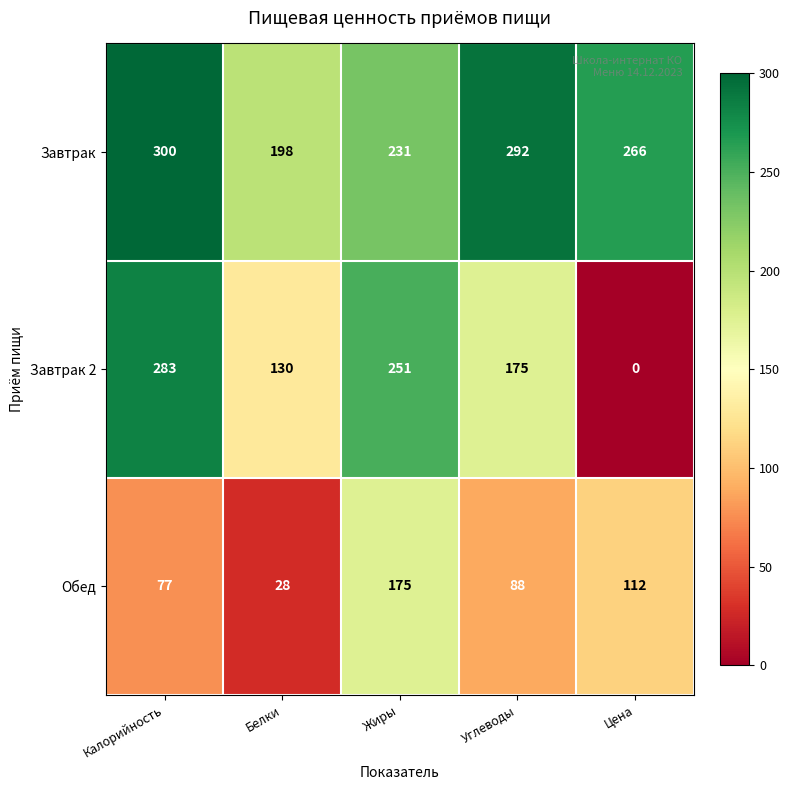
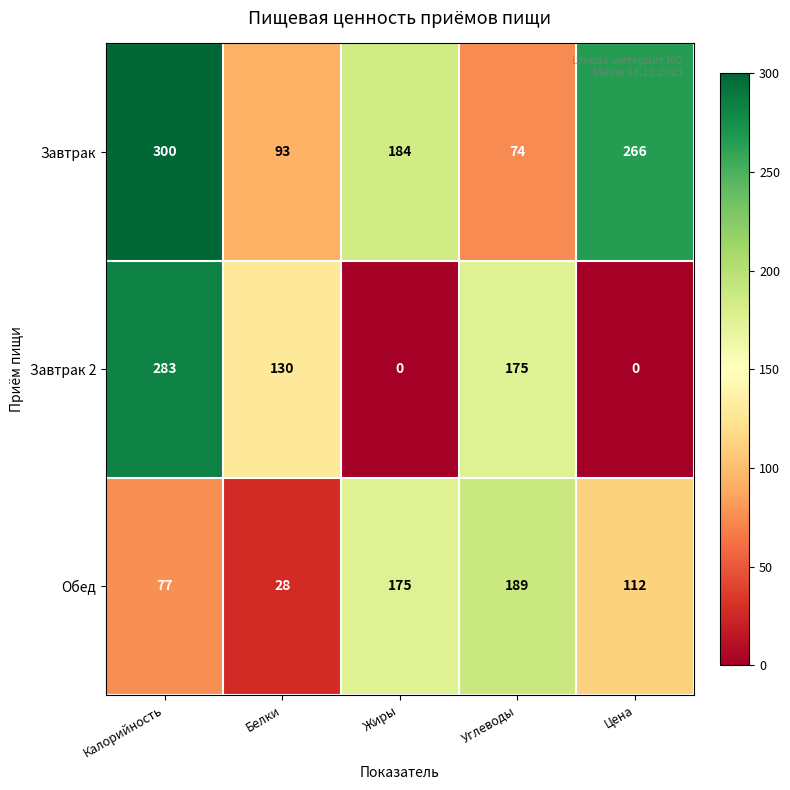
Завтрак, Белки: 198 -> 93
Завтрак, Жиры: 231 -> 184
Завтрак, Углеводы: 292 -> 74
Завтрак 2, Жиры: 251 -> 0
Обед, Углеводы: 88 -> 189
